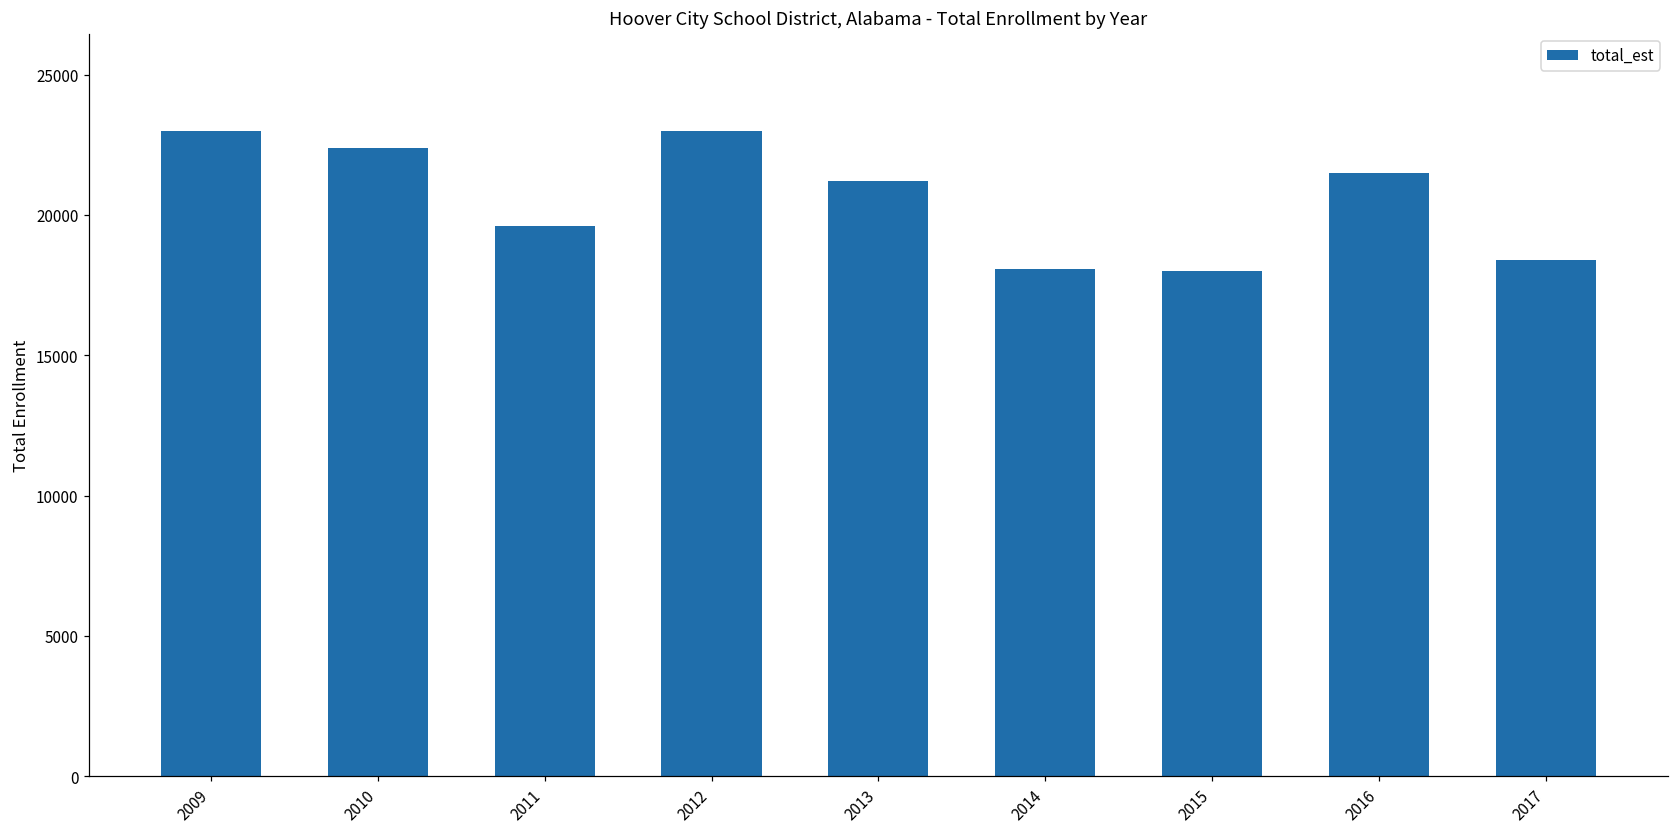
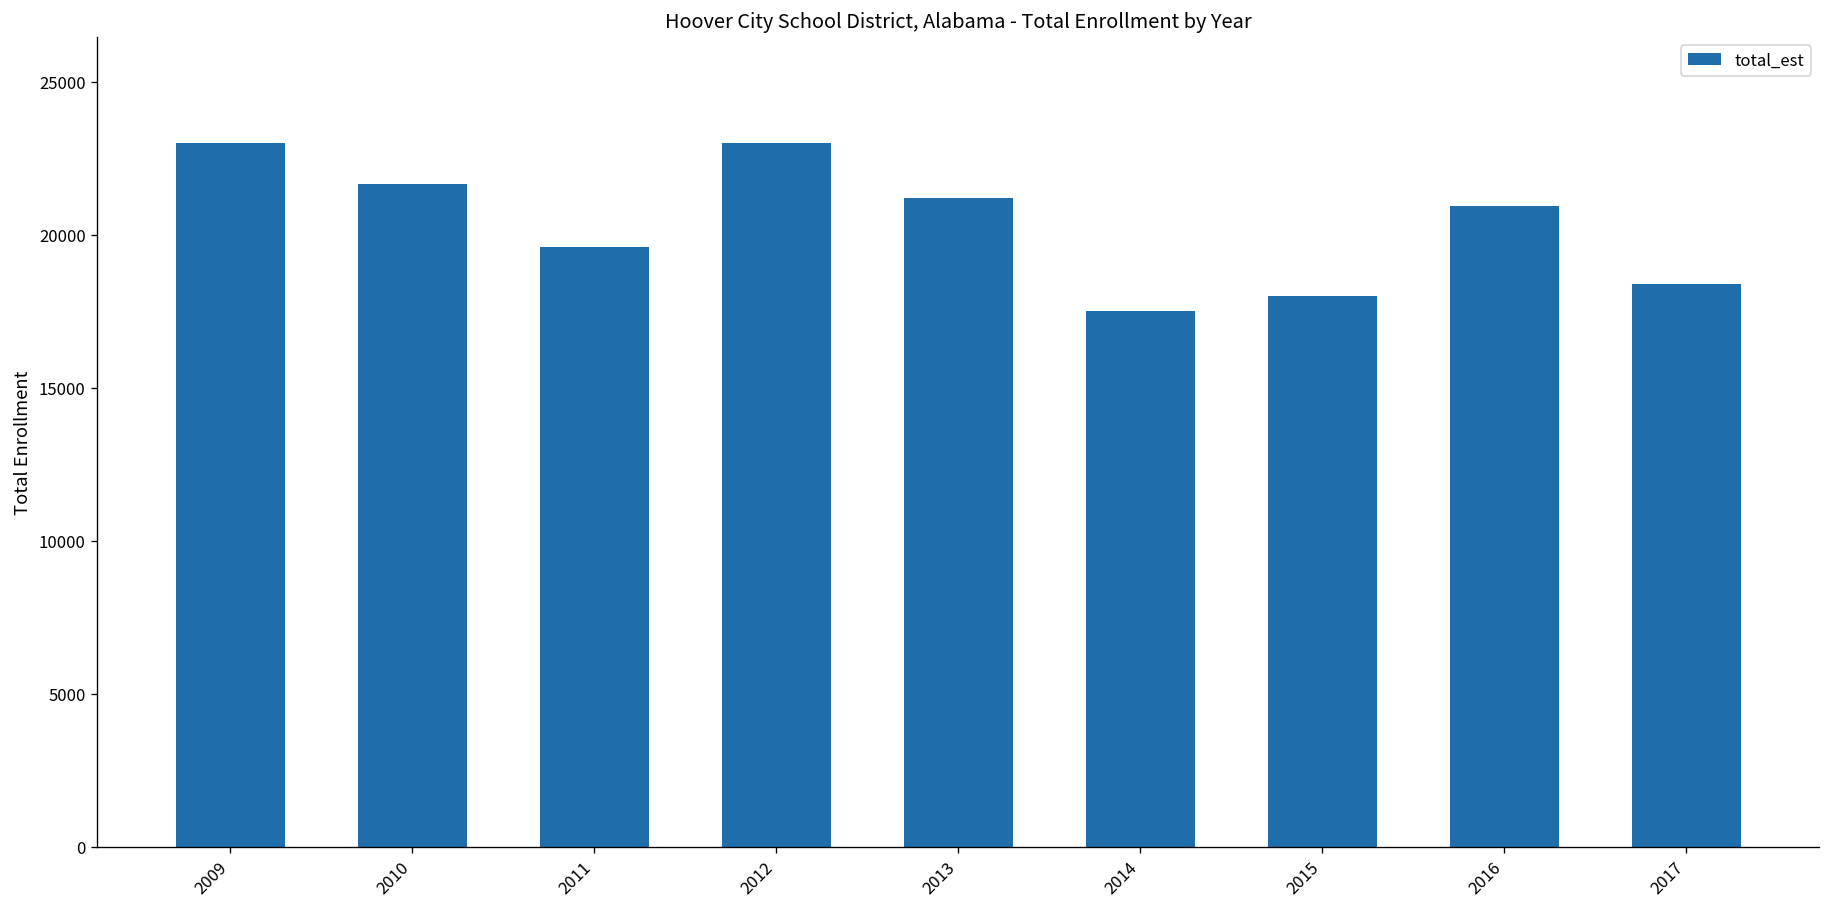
2010: 22400 -> 21700
2014: 18100 -> 17500
2016: 21500 -> 20900
